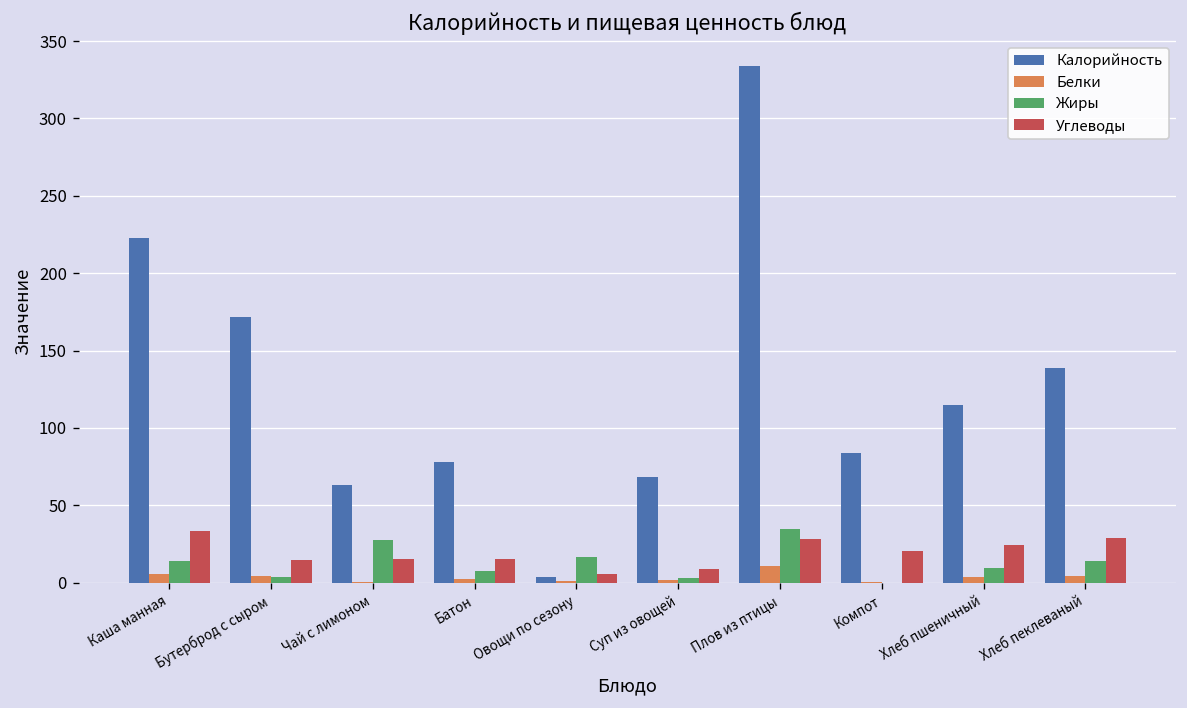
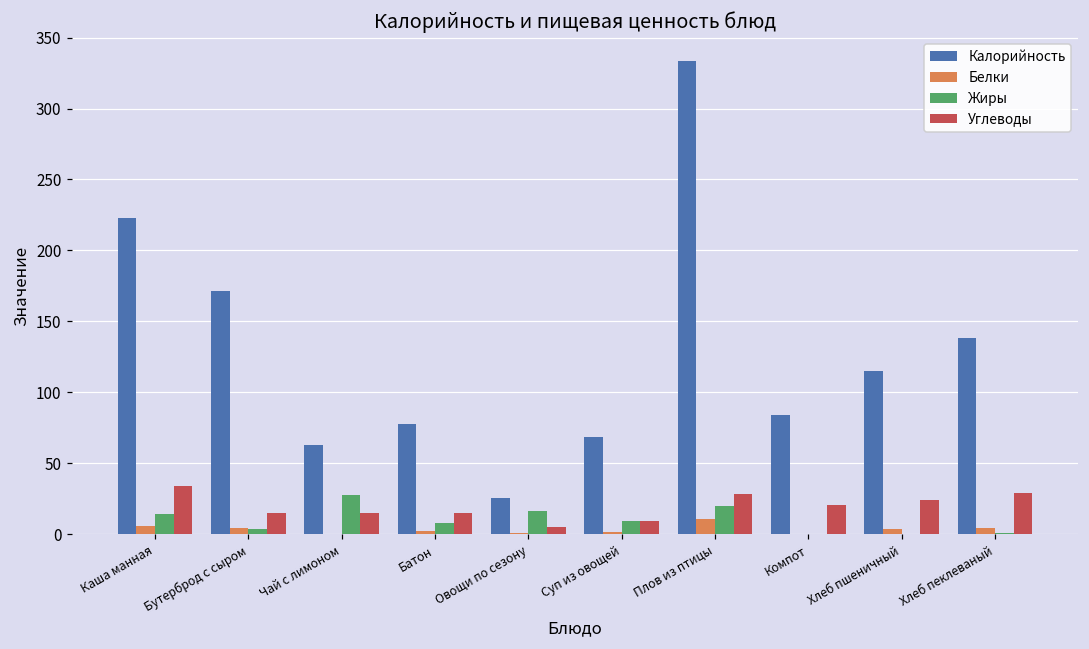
Калорийность, Овощи по сезону: 4 -> 26
Жиры, Суп из овощей: 3 -> 9
Жиры, Плов из птицы: 34 -> 20
Жиры, Хлеб пшеничный: 9 -> 0
Жиры, Хлеб пеклеваный: 14 -> 1
